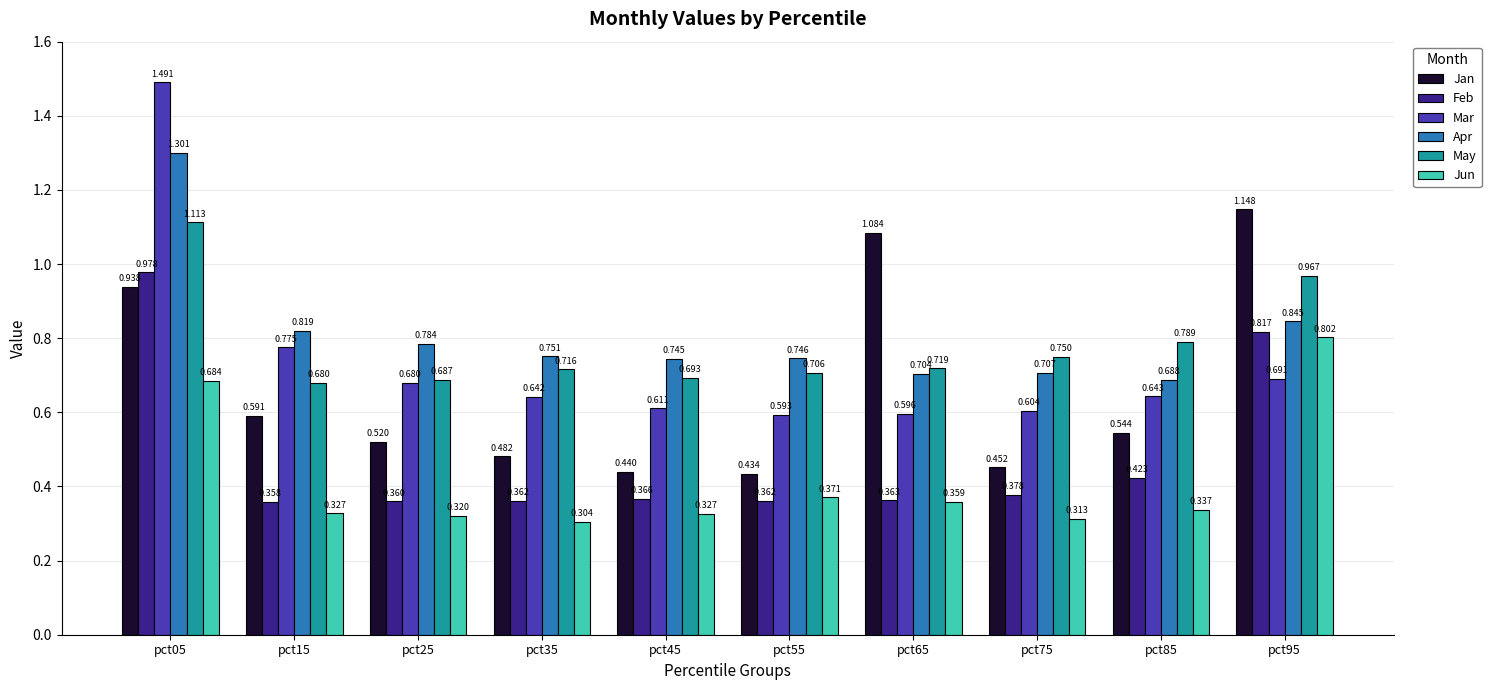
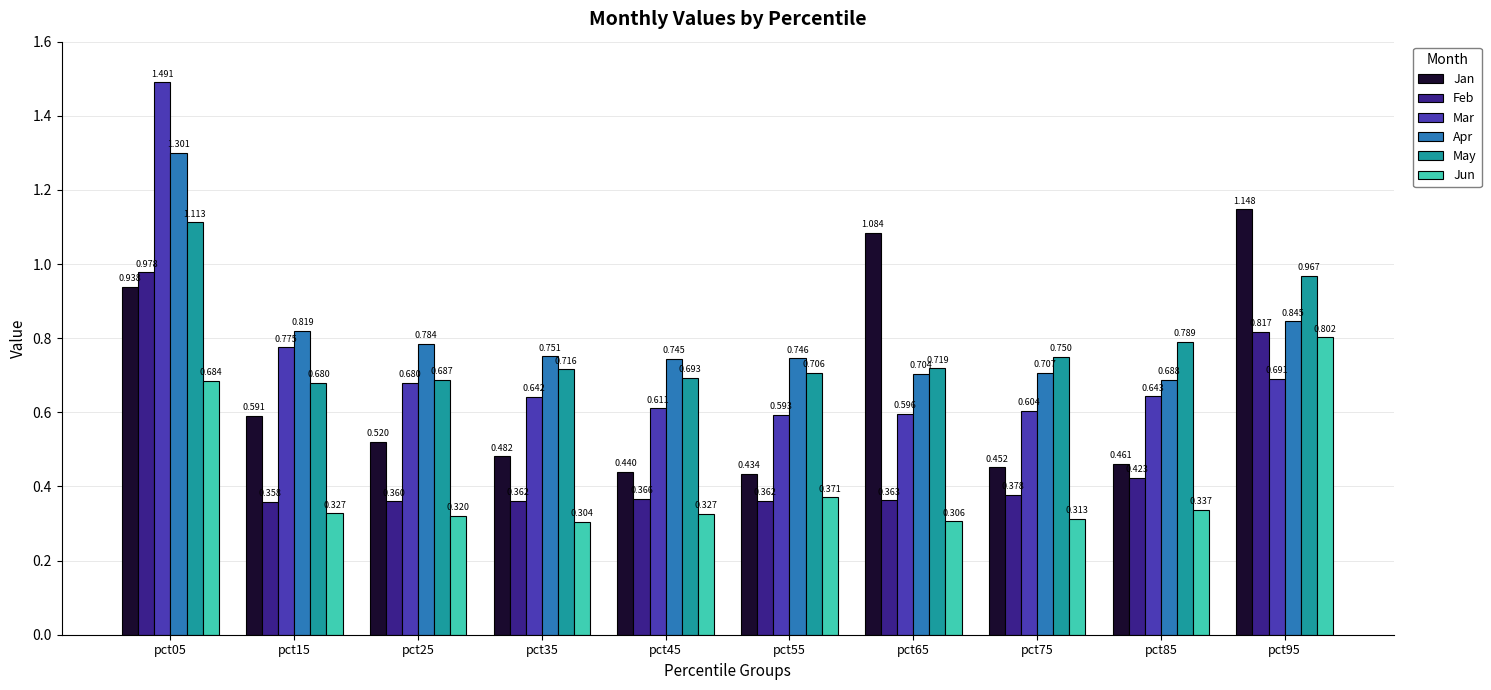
Jun, pct65: 0.359 -> 0.306
Jan, pct85: 0.544 -> 0.461
